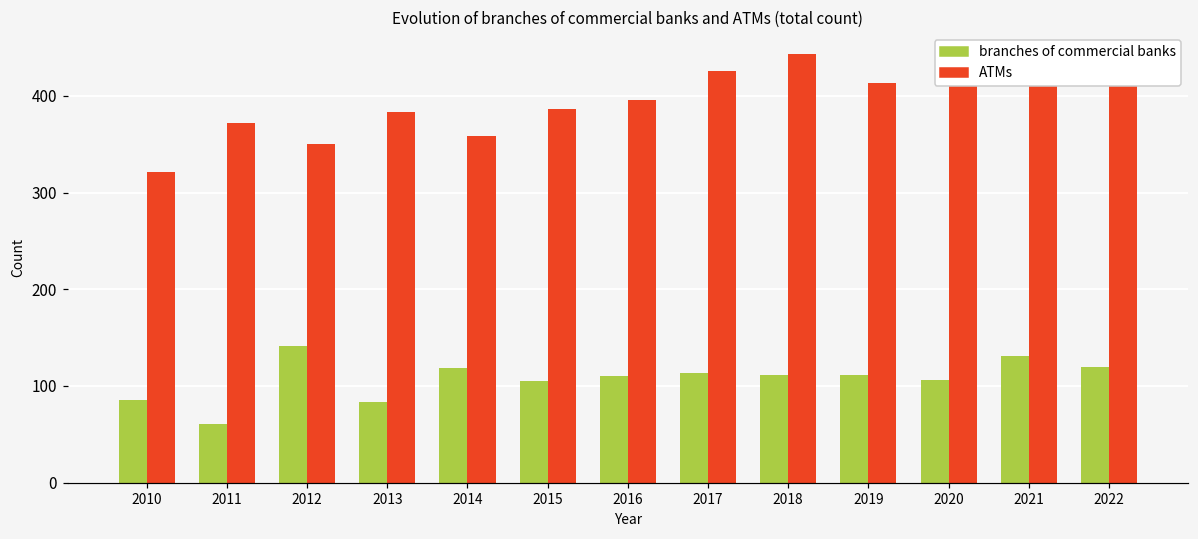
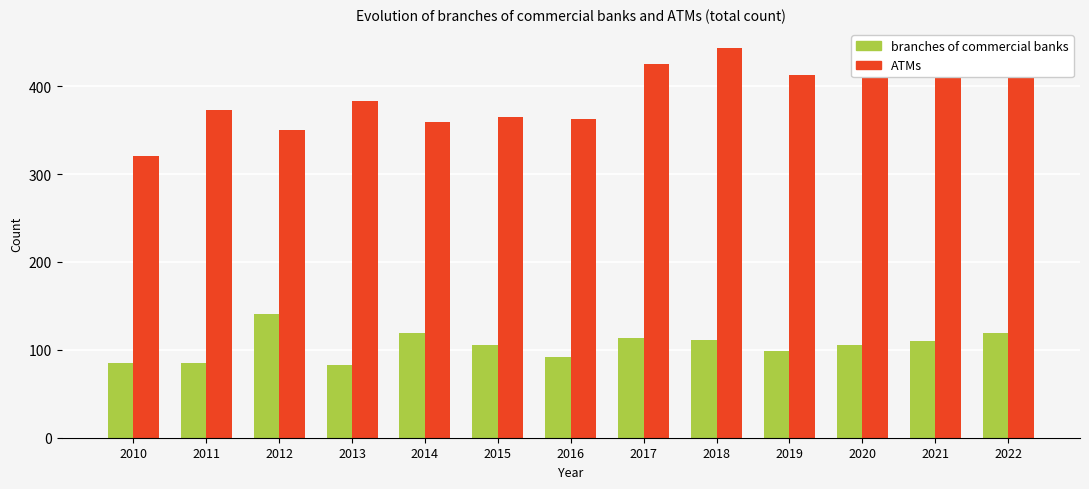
branches of commercial banks, 2011: 60 -> 90
ATMs, 2015: 390 -> 370
branches of commercial banks, 2016: 110 -> 90
ATMs, 2016: 400 -> 360
branches of commercial banks, 2019: 110 -> 100
branches of commercial banks, 2021: 130 -> 110
